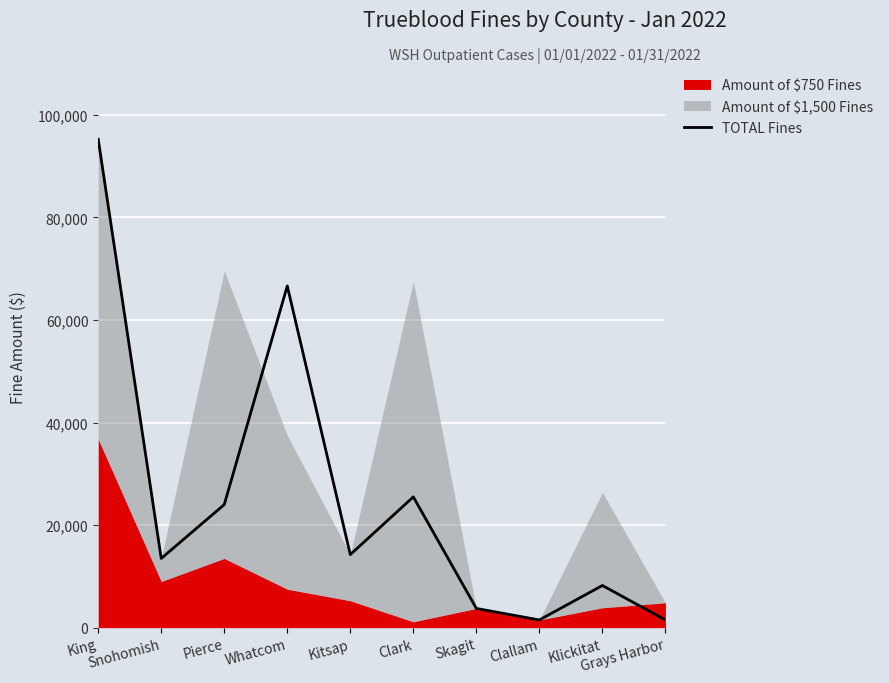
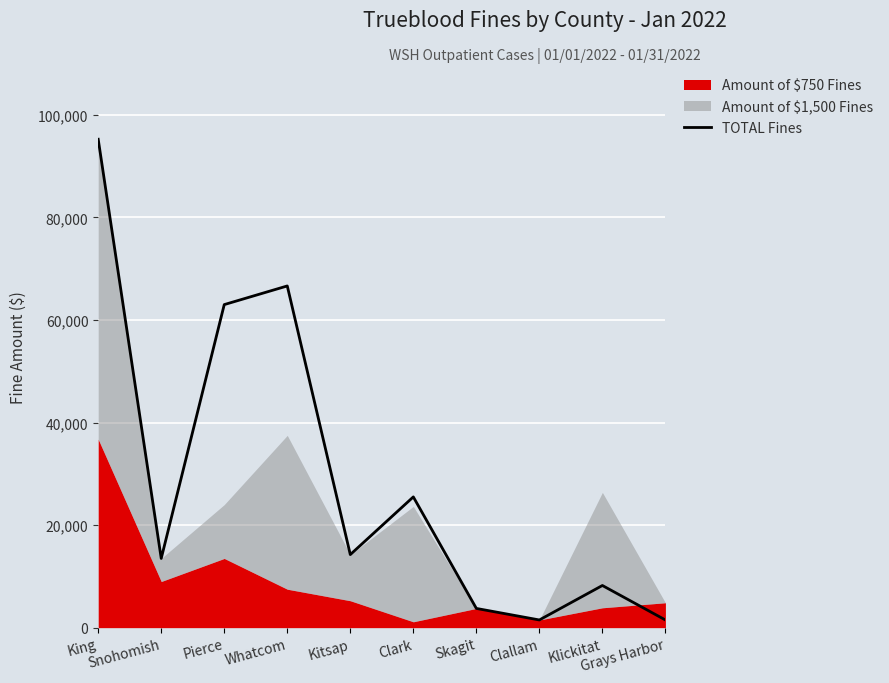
TOTAL Fines, Pierce: 24,000 -> 63,000
Amount of $1,500 Fines, Pierce: 56,000 -> 11,000
Amount of $1,500 Fines, Clark: 66,000 -> 23,000
